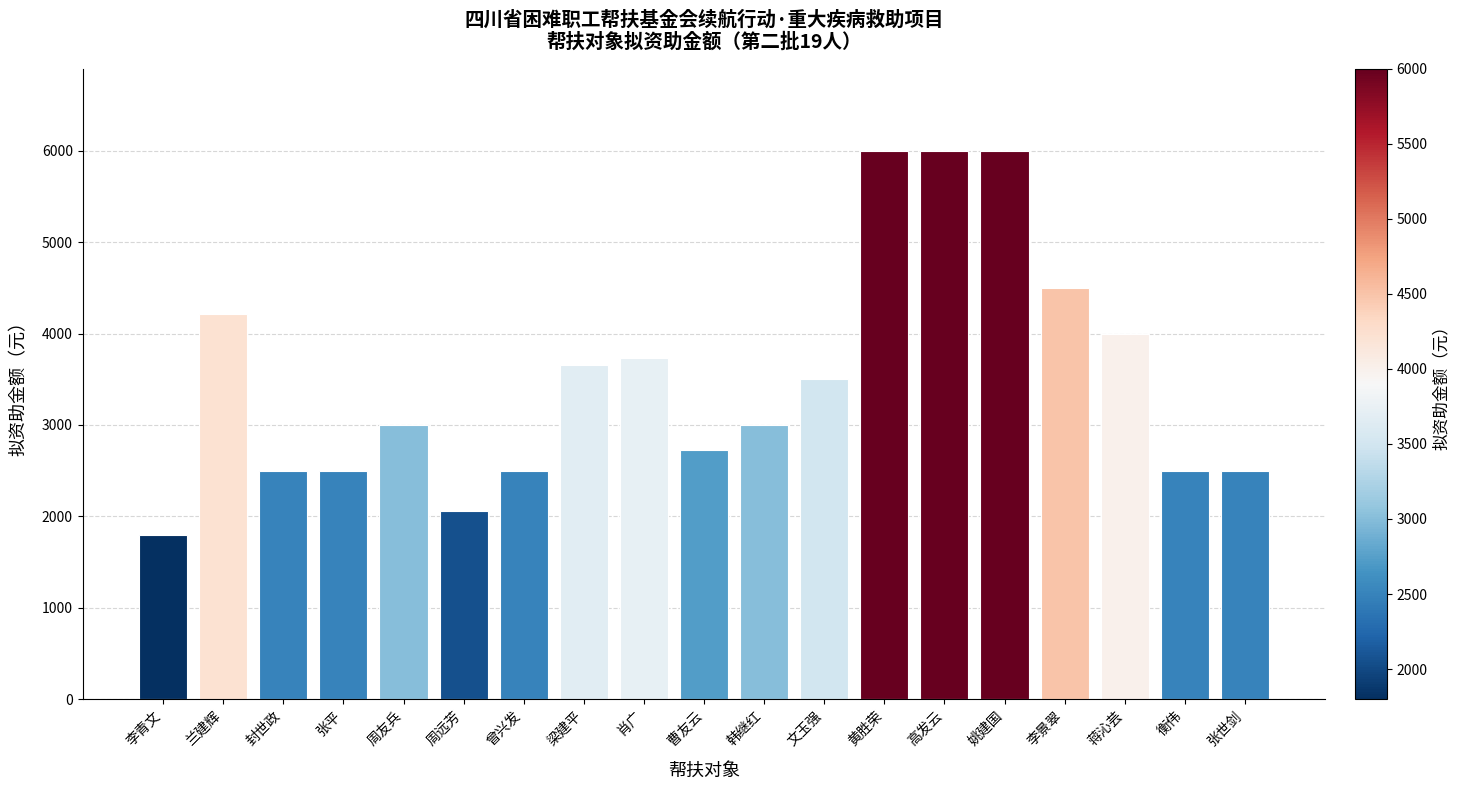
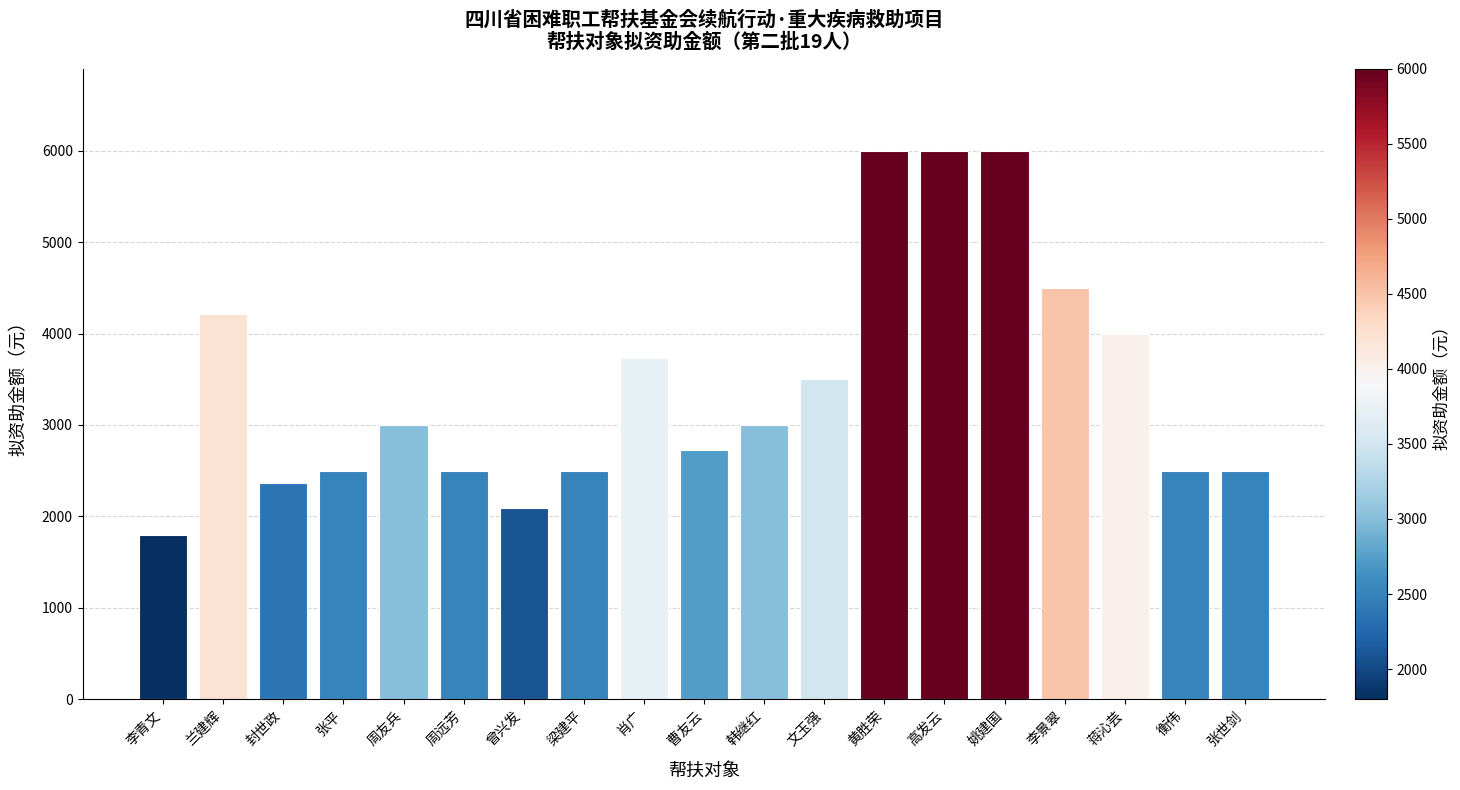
封世政: 2500 -> 2400
周远芳: 2100 -> 2500
曾兴发: 2500 -> 2100
梁建平: 3700 -> 2500
